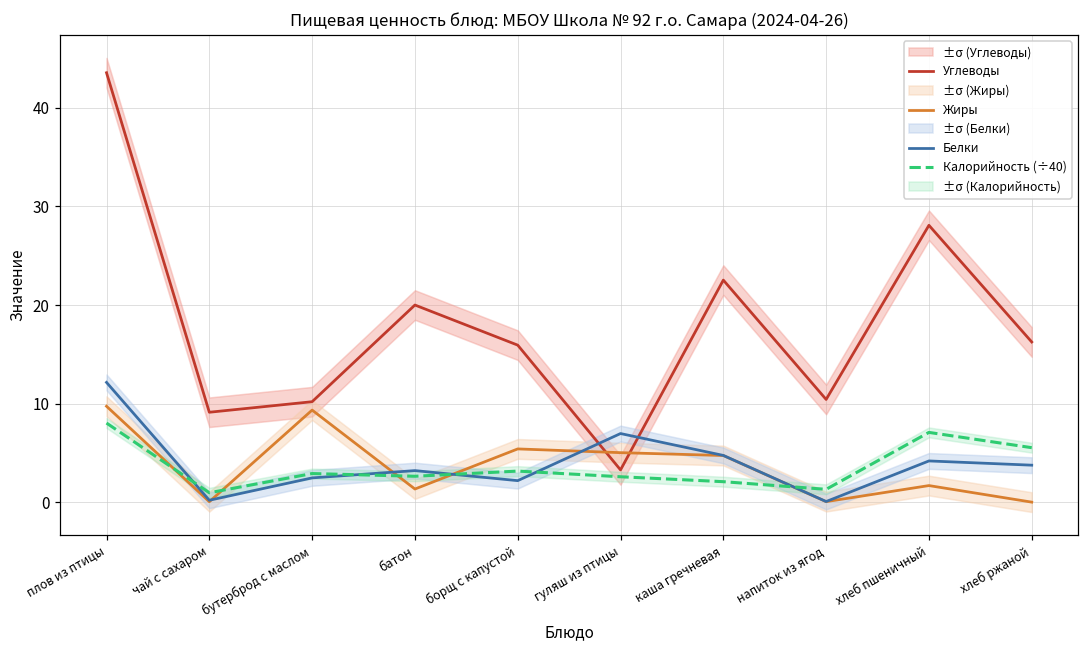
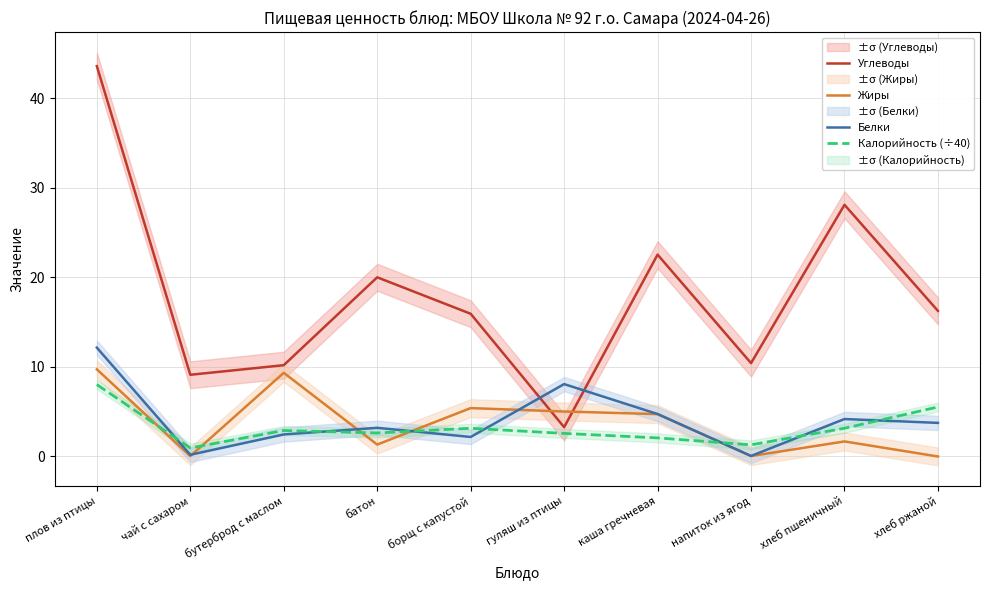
Белки, гуляш из птицы: 7 -> 8
Калорийность (÷40), хлеб пшеничный: 7 -> 3
